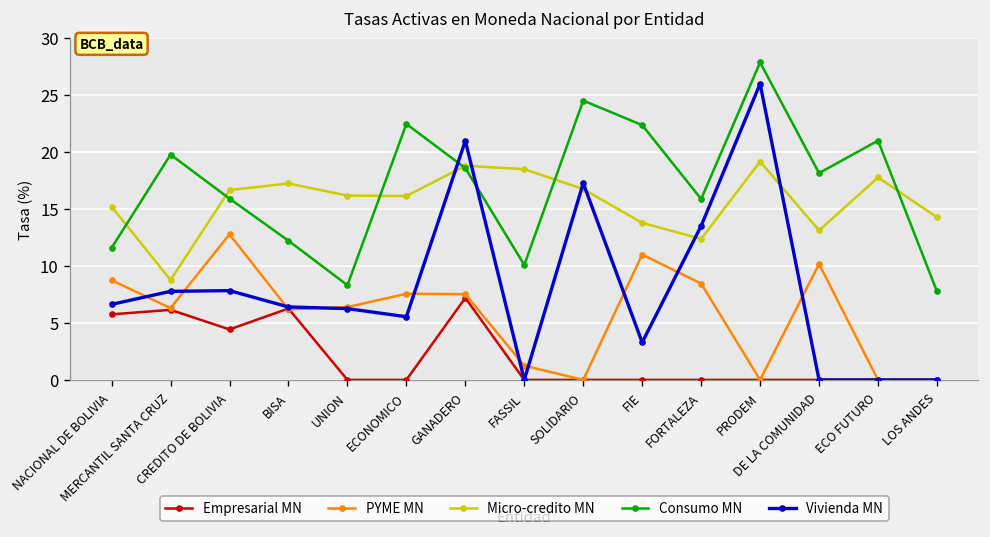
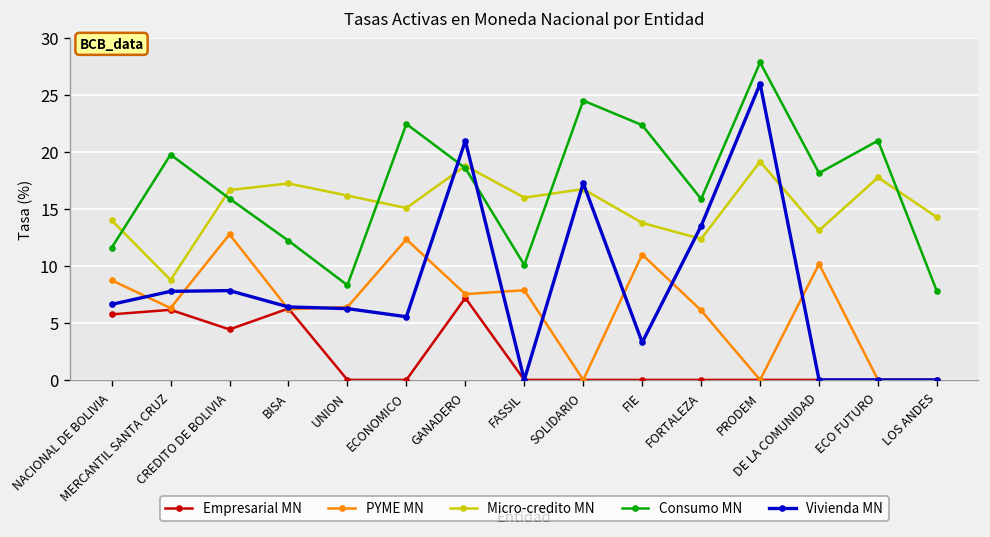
Micro-credito MN, NACIONAL DE BOLIVIA: 15 -> 14
PYME MN, ECONOMICO: 8 -> 12
Micro-credito MN, ECONOMICO: 16 -> 15
PYME MN, FASSIL: 1 -> 8
Micro-credito MN, FASSIL: 18 -> 16
PYME MN, FORTALEZA: 8 -> 6
